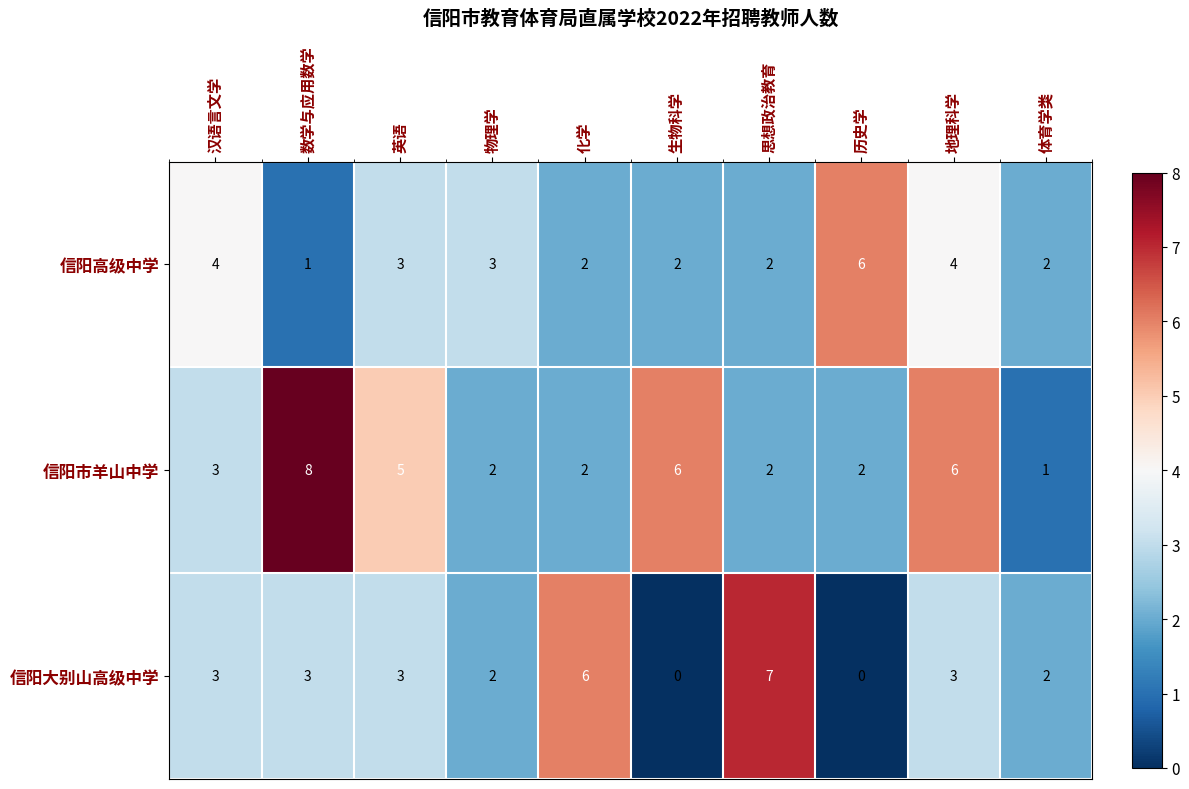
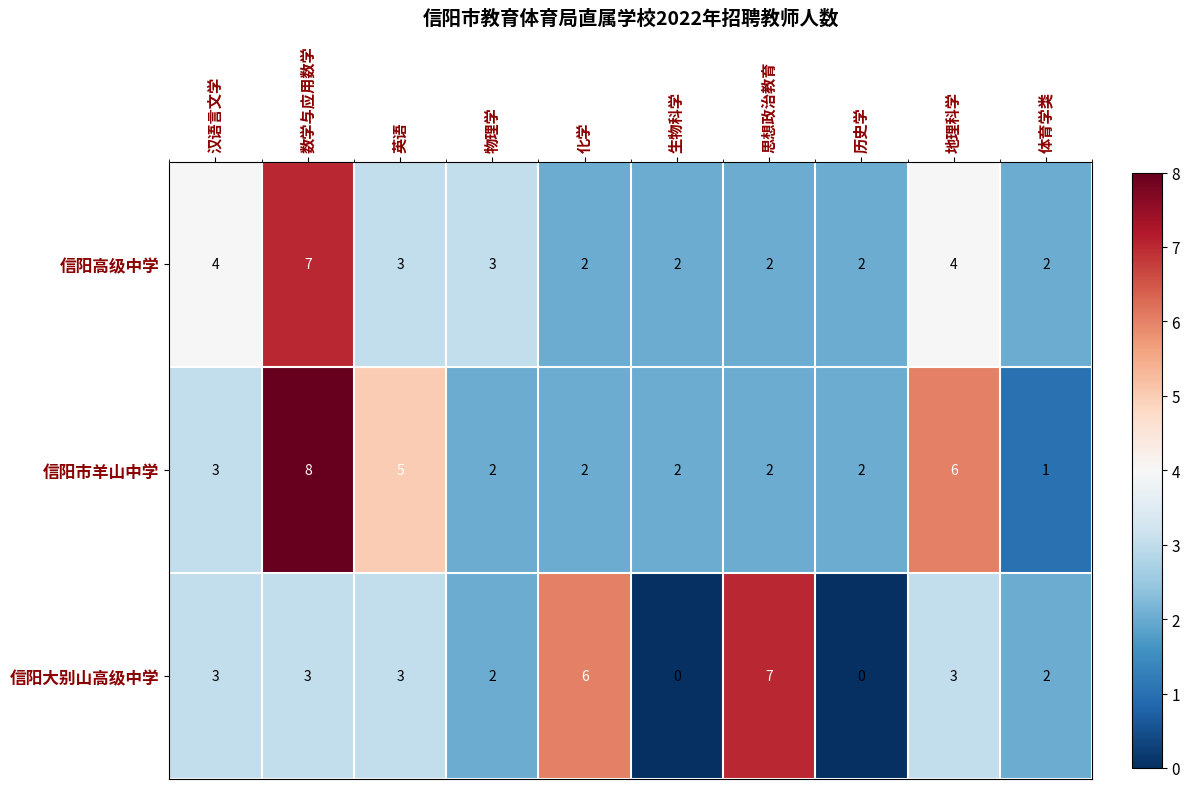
信阳高级中学, 数学与应用数学: 1 -> 7
信阳高级中学, 历史学: 6 -> 2
信阳市羊山中学, 生物科学: 6 -> 2
